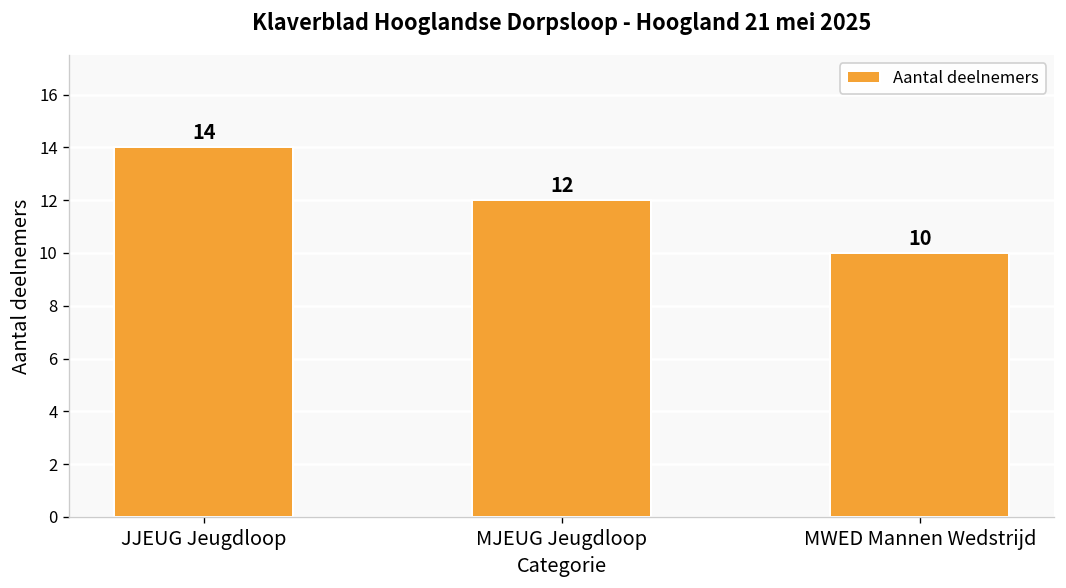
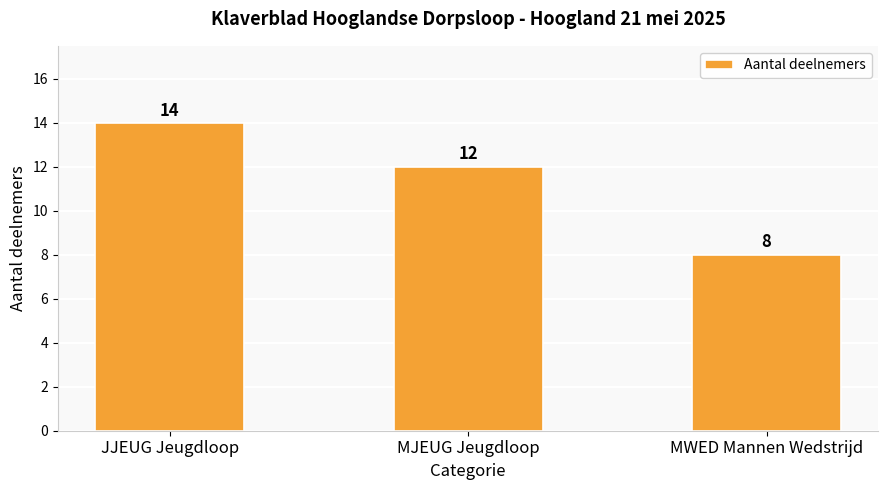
MWED Mannen Wedstrijd: 10 -> 8
